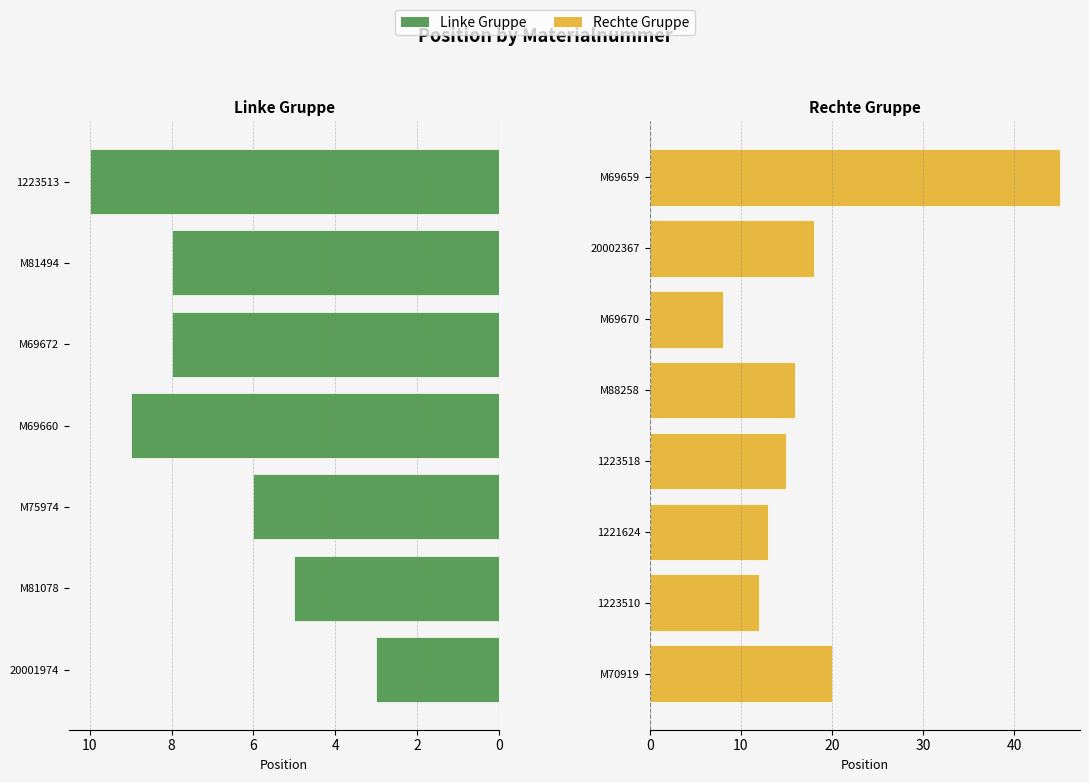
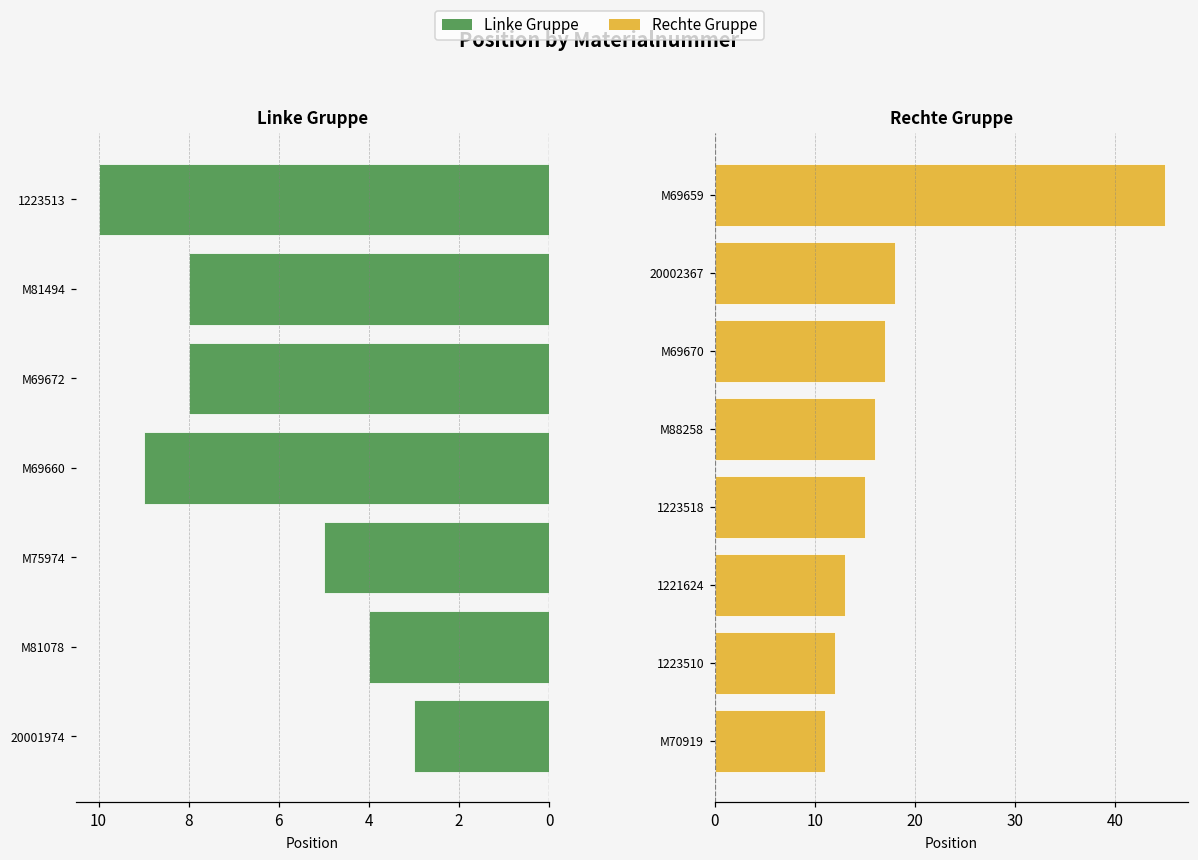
Linke Gruppe, M75974: 6 -> 5
Linke Gruppe, M81078: 5 -> 4
Rechte Gruppe, M69670: 8 -> 17
Rechte Gruppe, M70919: 20 -> 11
